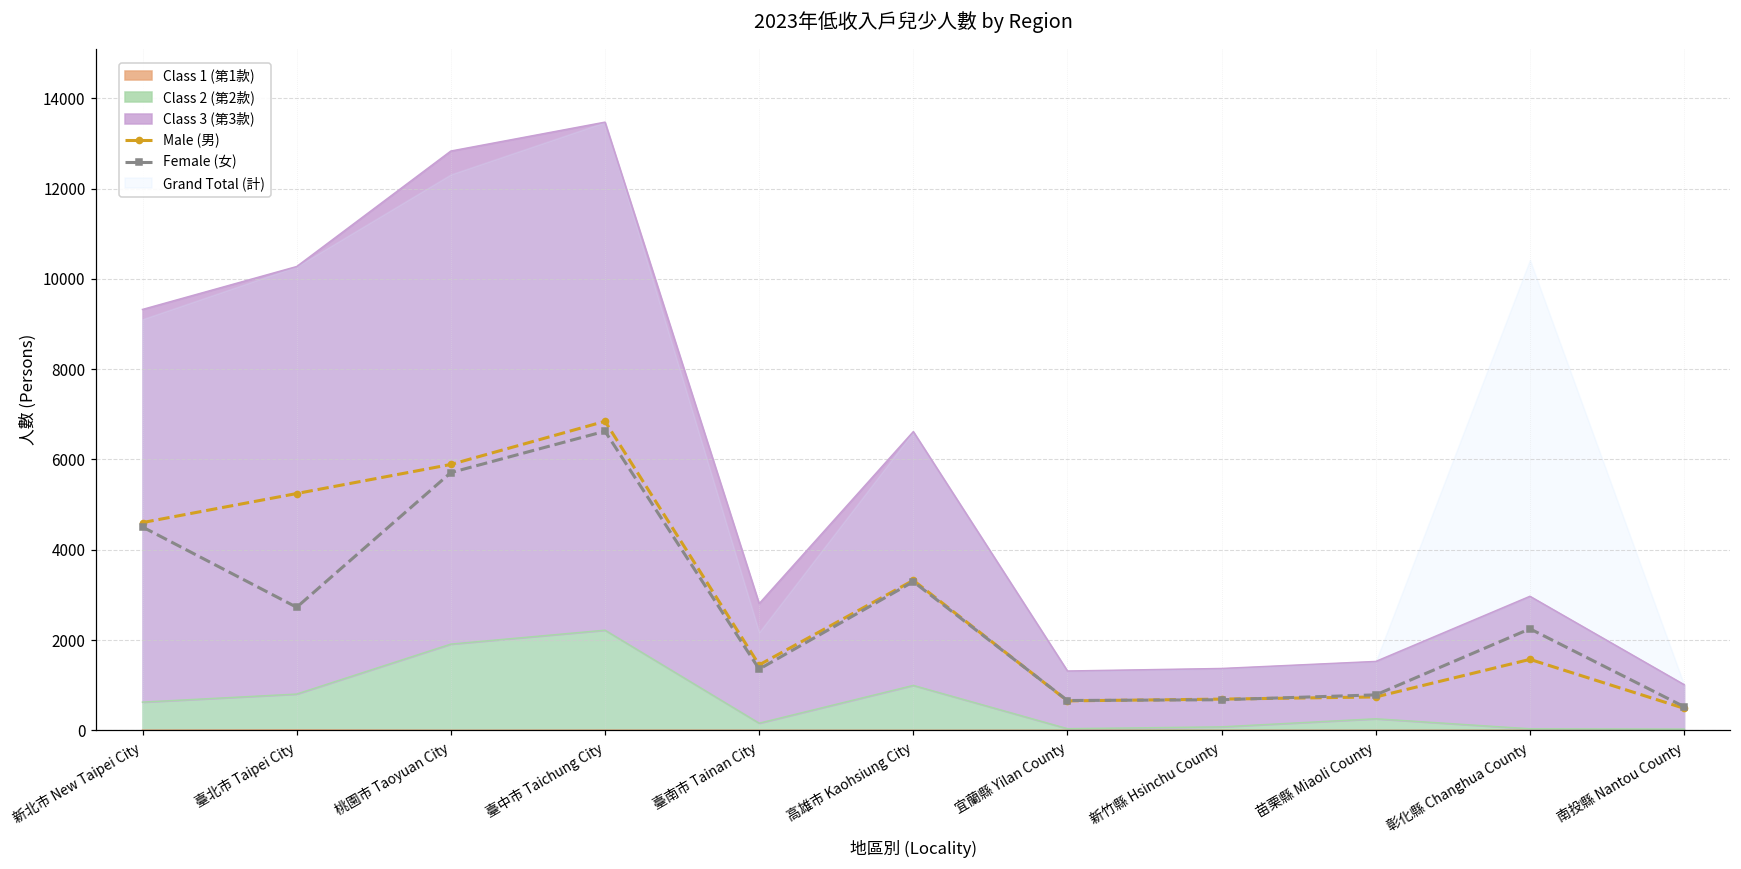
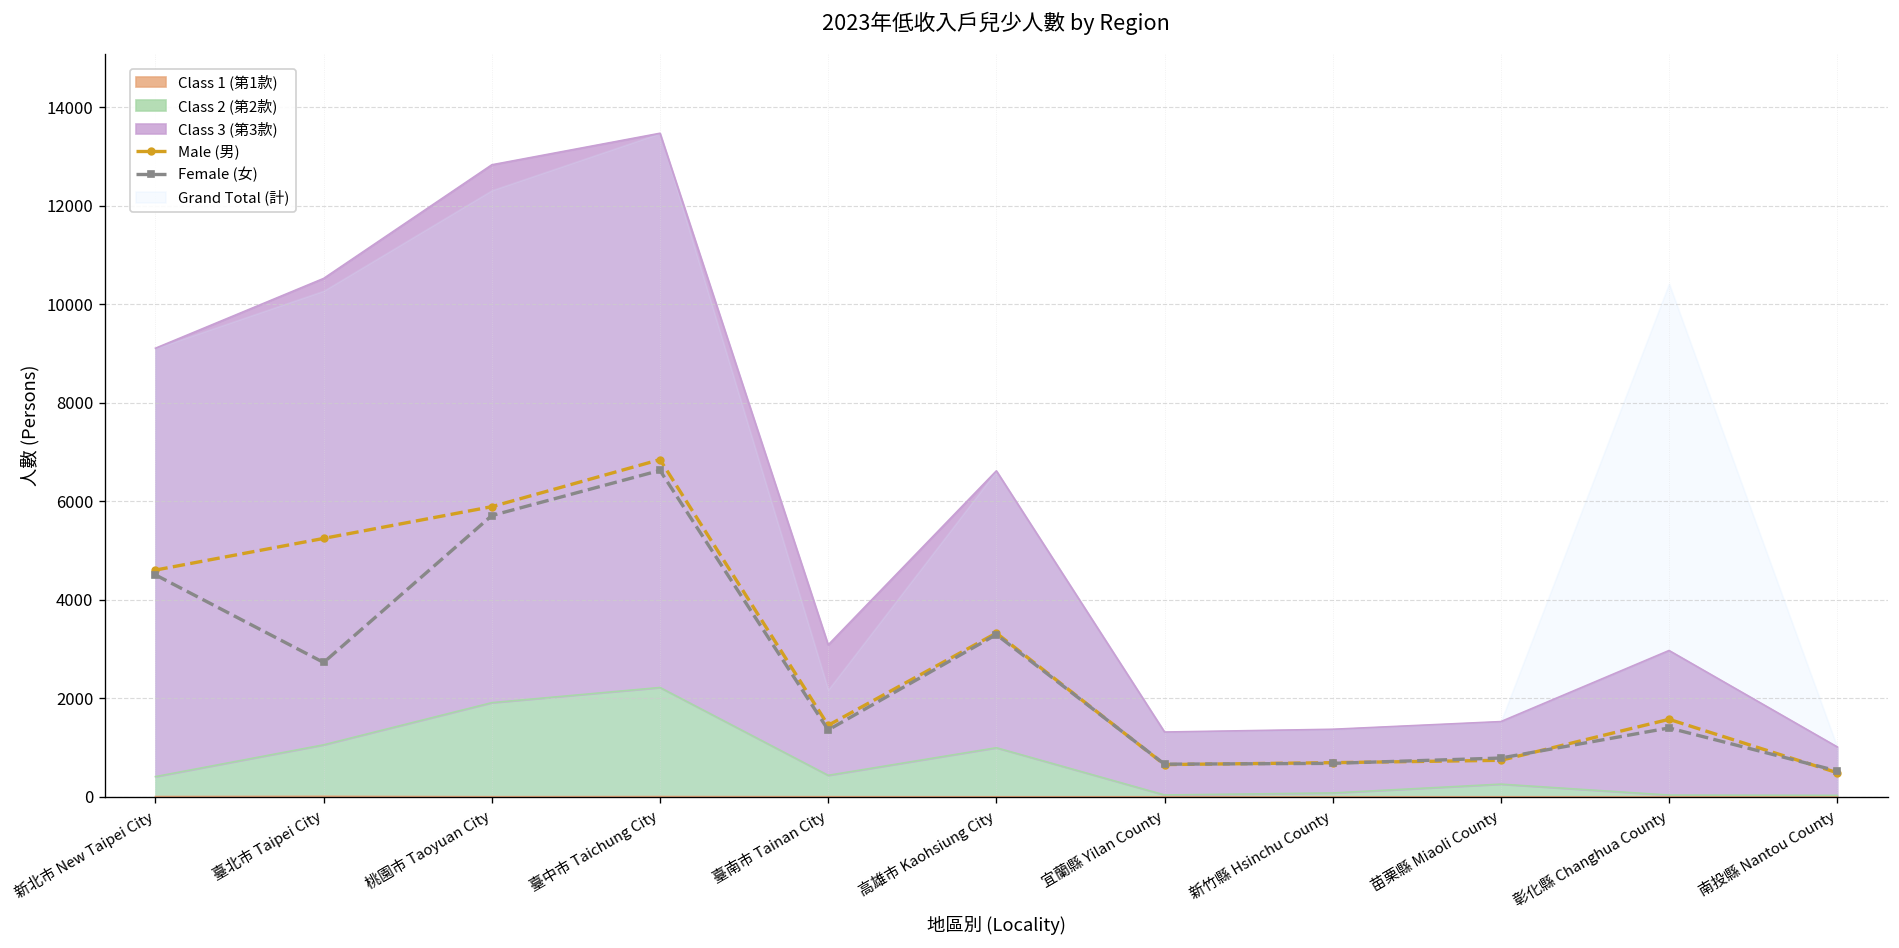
Class 2 (第2款), 新北市 New Taipei City: 600 -> 400
Class 2 (第2款), 臺北市 Taipei City: 800 -> 1000
Class 2 (第2款), 臺南市 Tainan City: 200 -> 400
Female (女), 彰化縣 Changhua County: 2200 -> 1400
